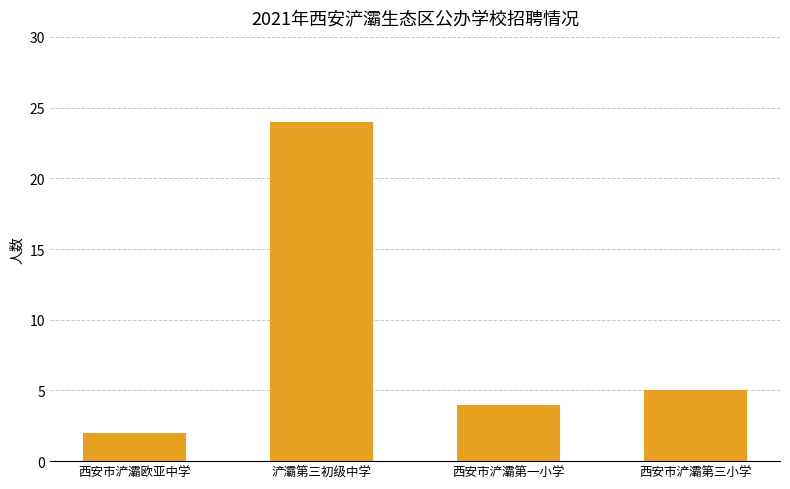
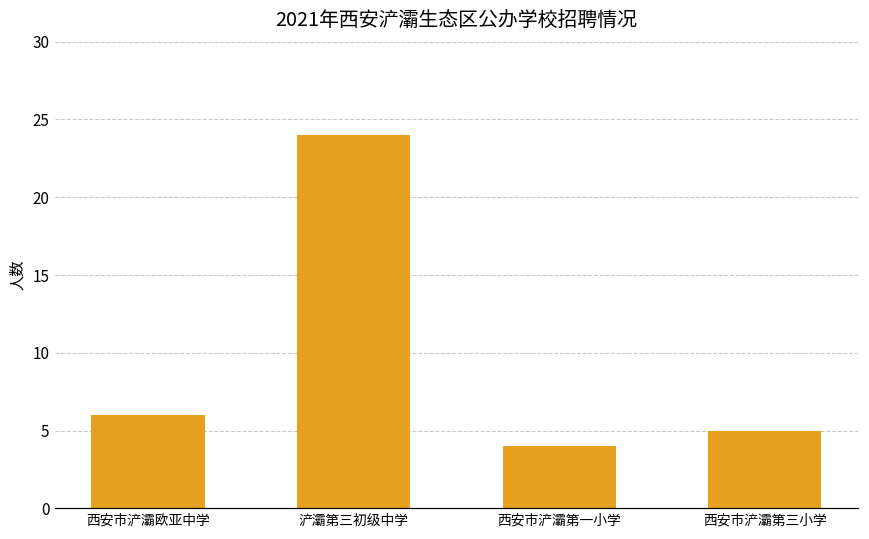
西安市浐灞欧亚中学: 2 -> 6
